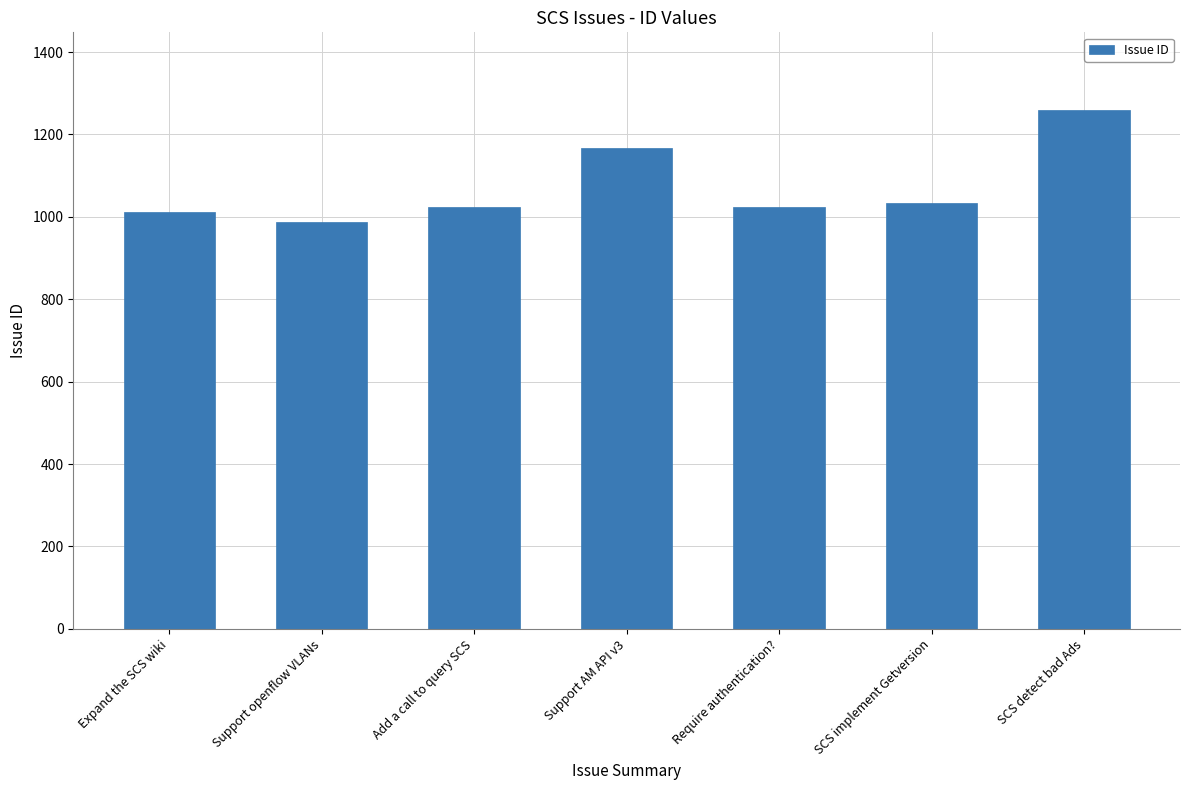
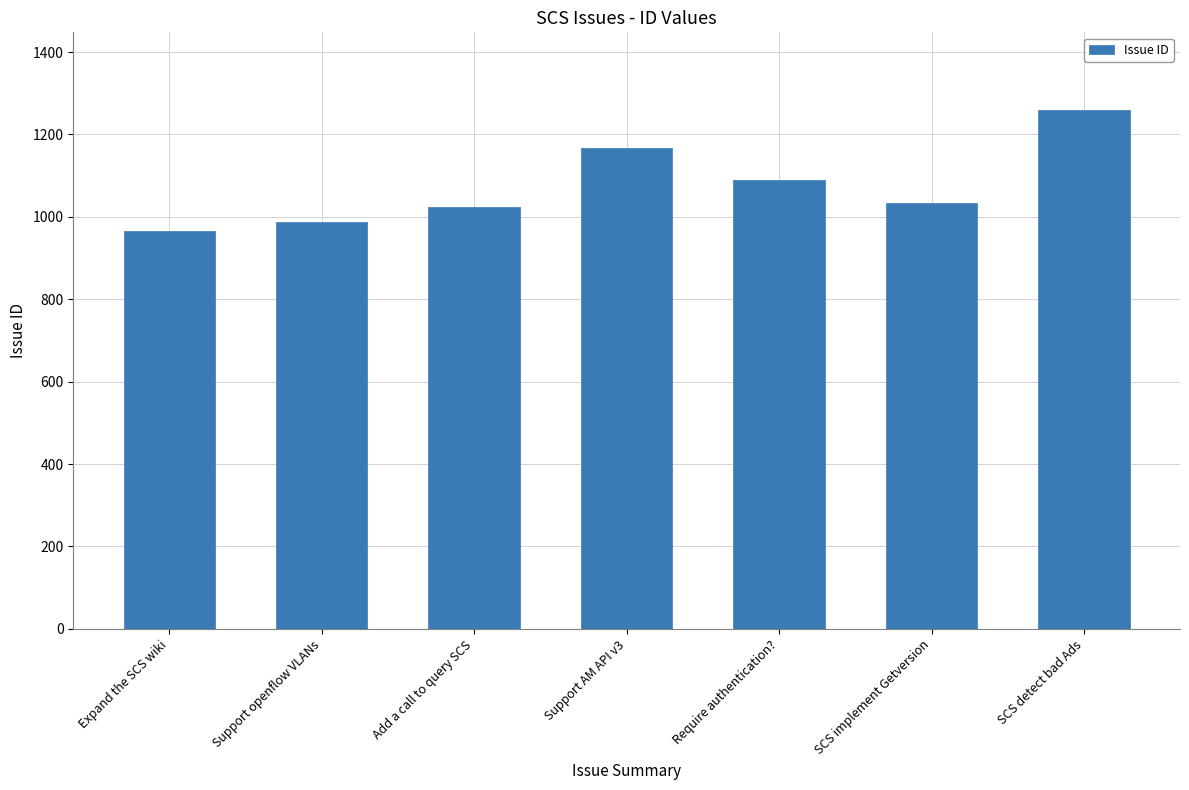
Expand the SCS wiki: 1010 -> 970
Require authentication?: 1030 -> 1090
